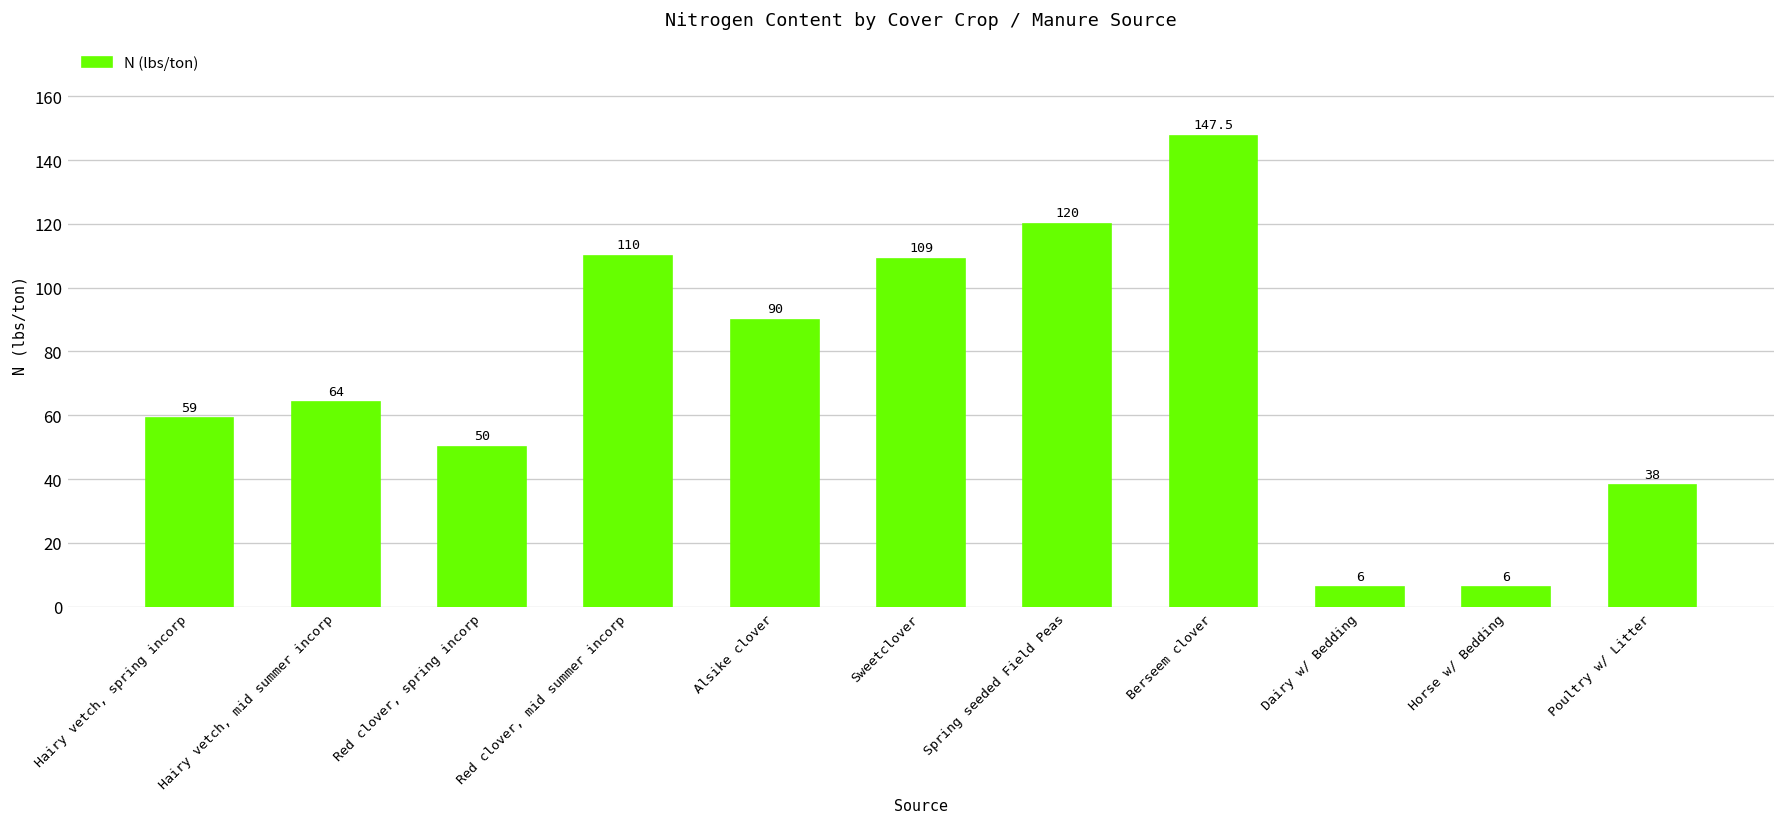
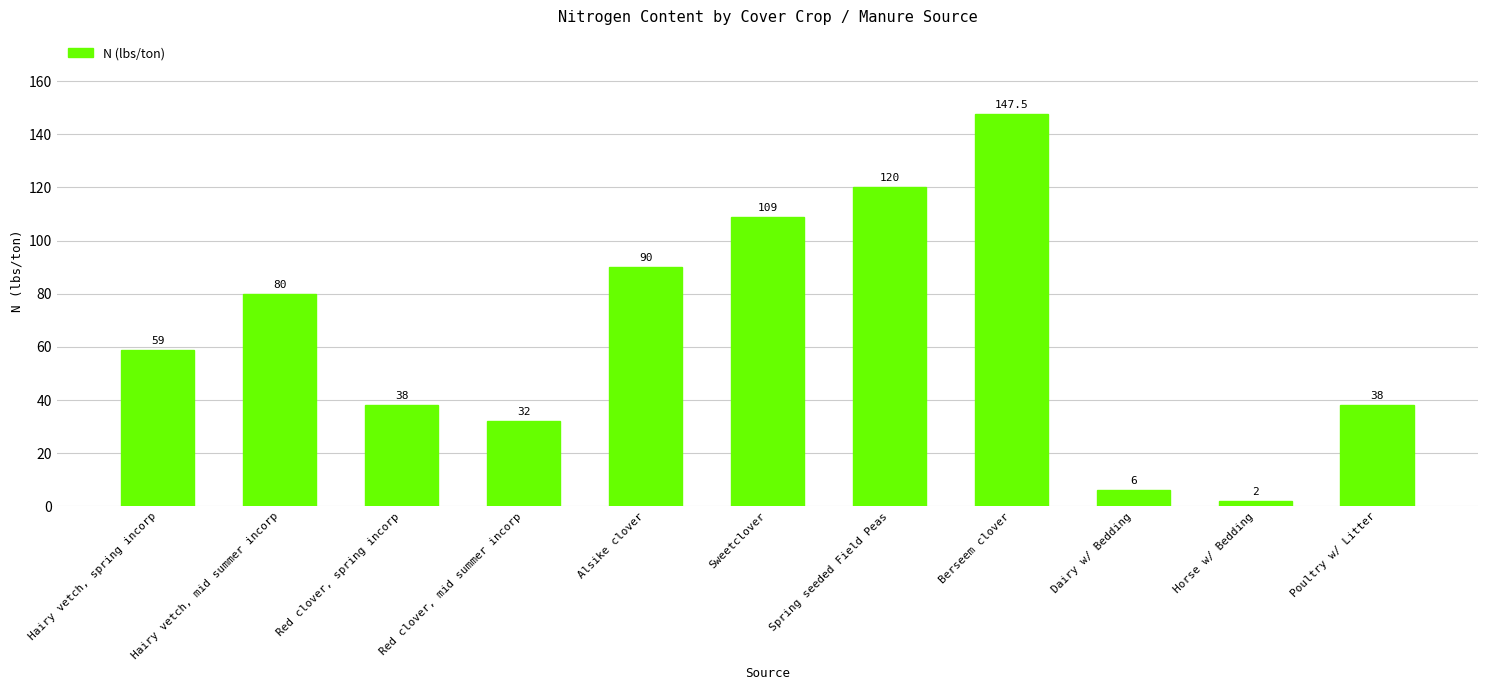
Hairy vetch, mid summer incorp: 64 -> 80
Red clover, spring incorp: 50 -> 38
Red clover, mid summer incorp: 110 -> 32
Horse w/ Bedding: 6 -> 2
